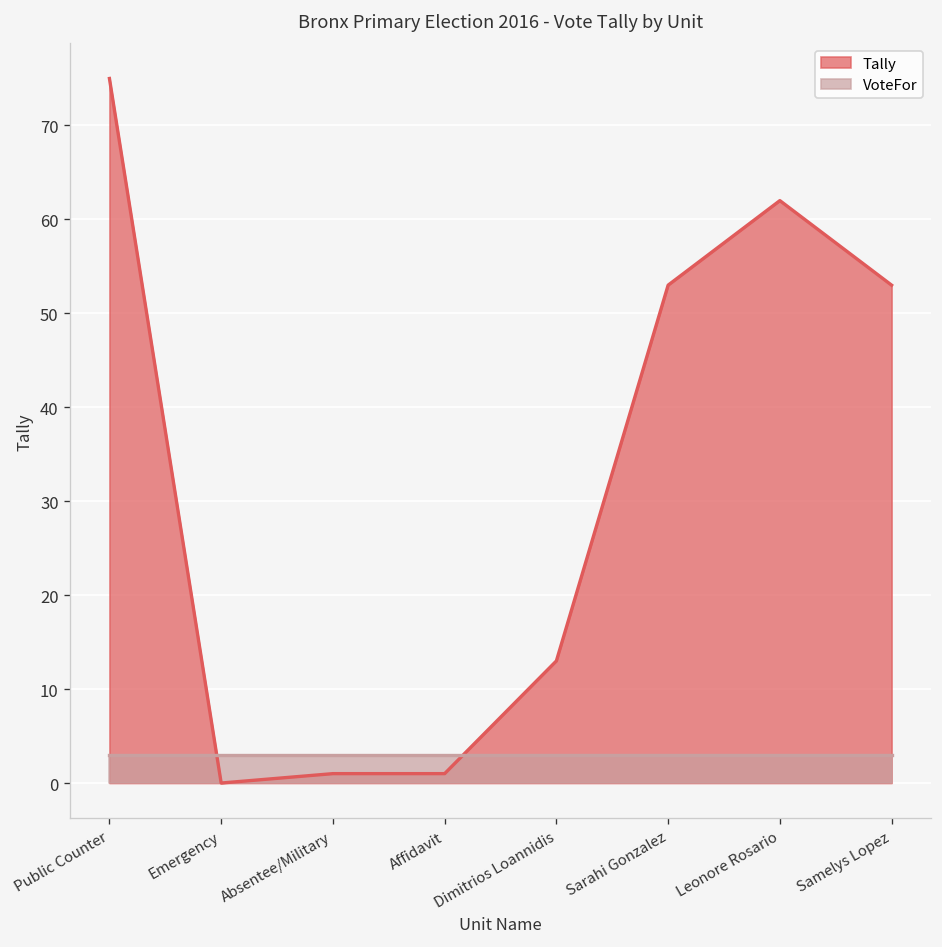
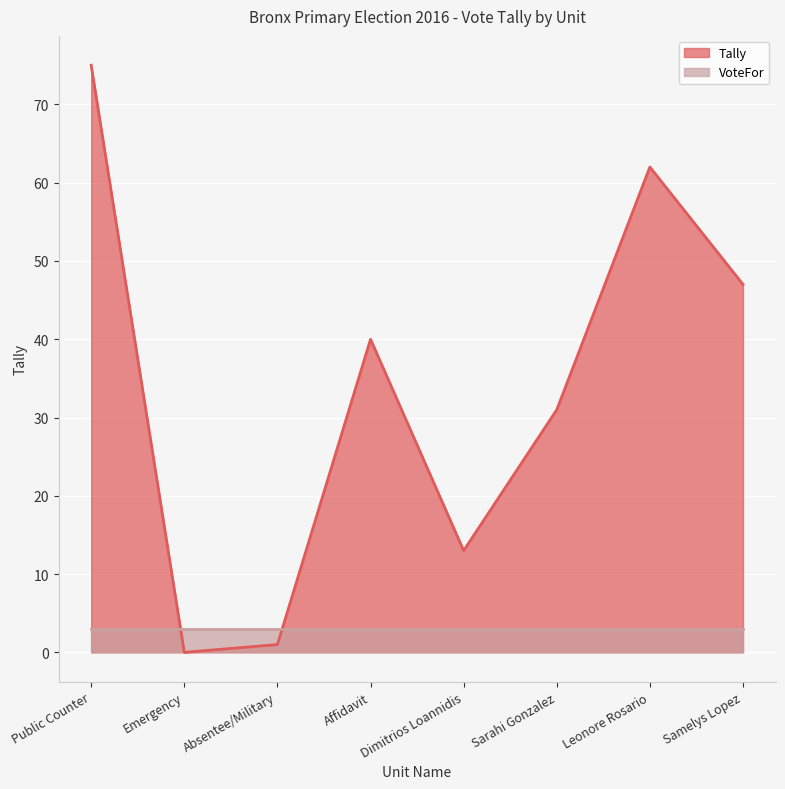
Tally, Affidavit: 1 -> 40
Tally, Sarahi Gonzalez: 53 -> 31
Tally, Samelys Lopez: 53 -> 47
